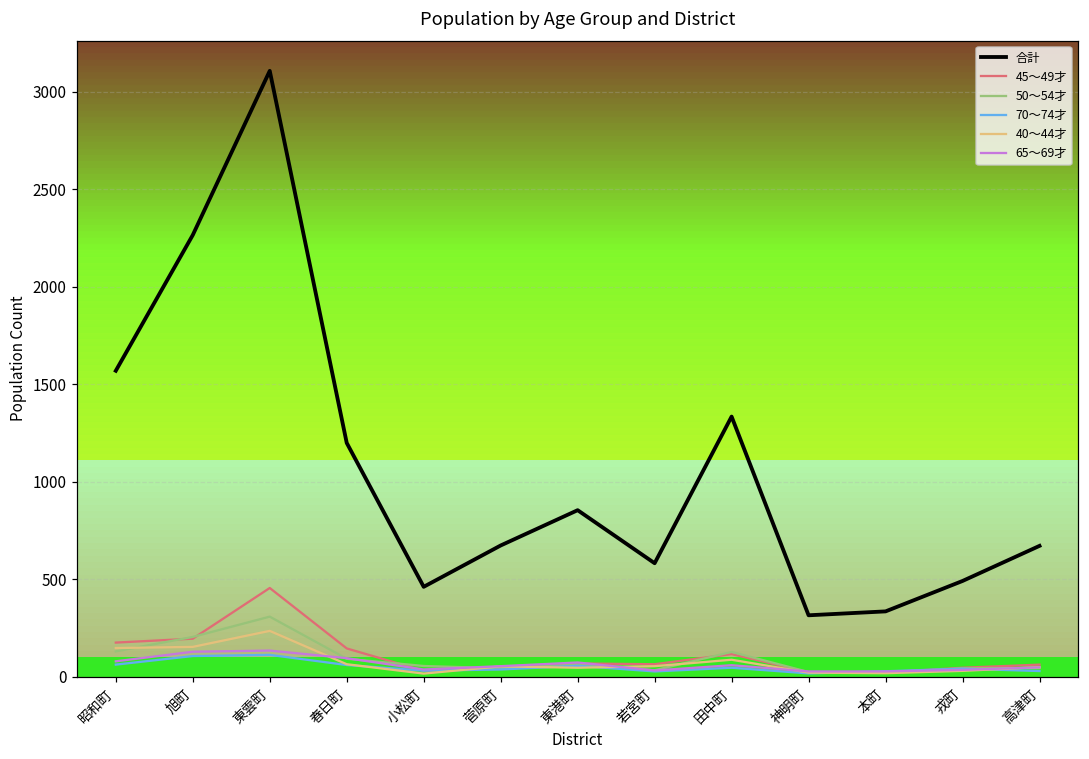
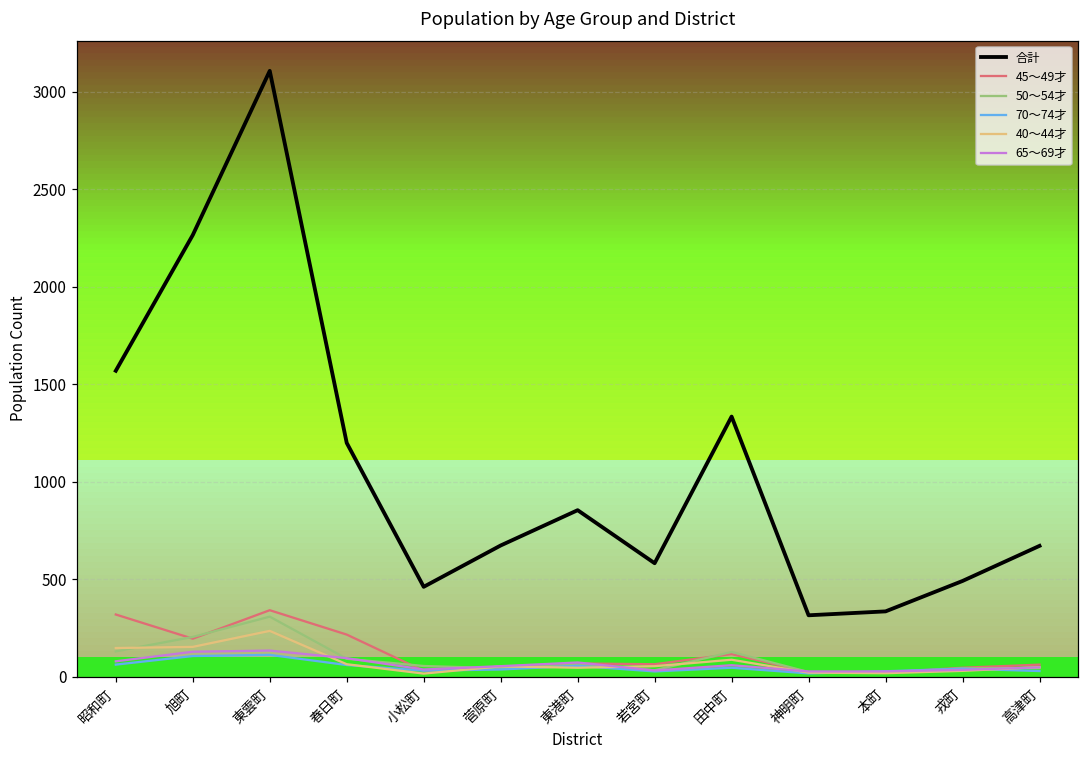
45～49才, 昭和町: 170 -> 320
45～49才, 東雲町: 450 -> 340
45～49才, 春日町: 140 -> 220
